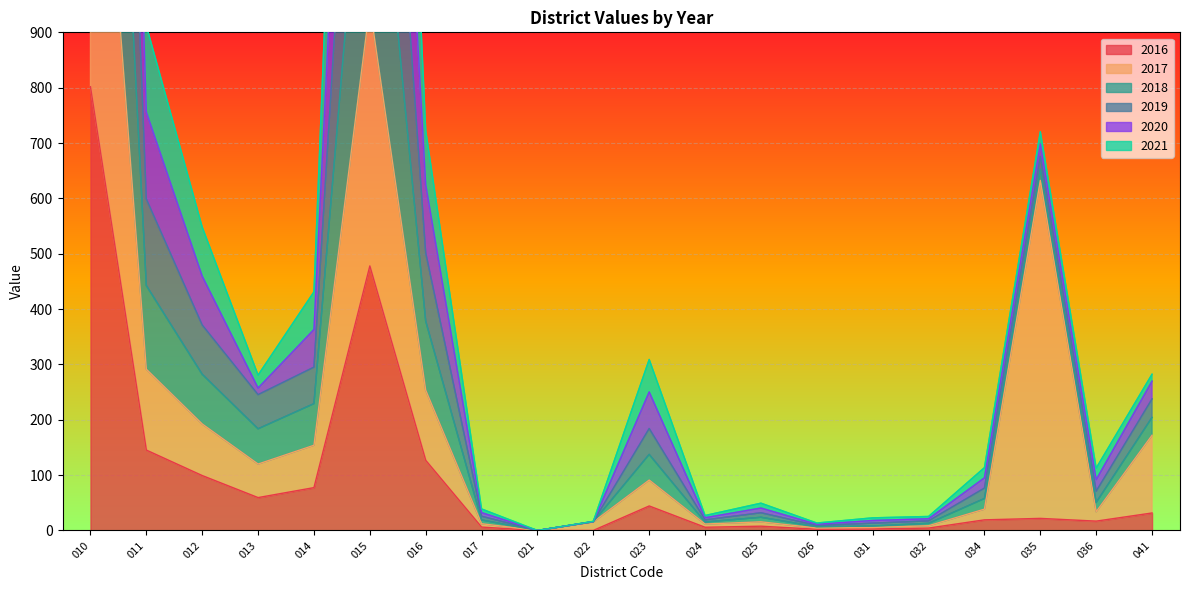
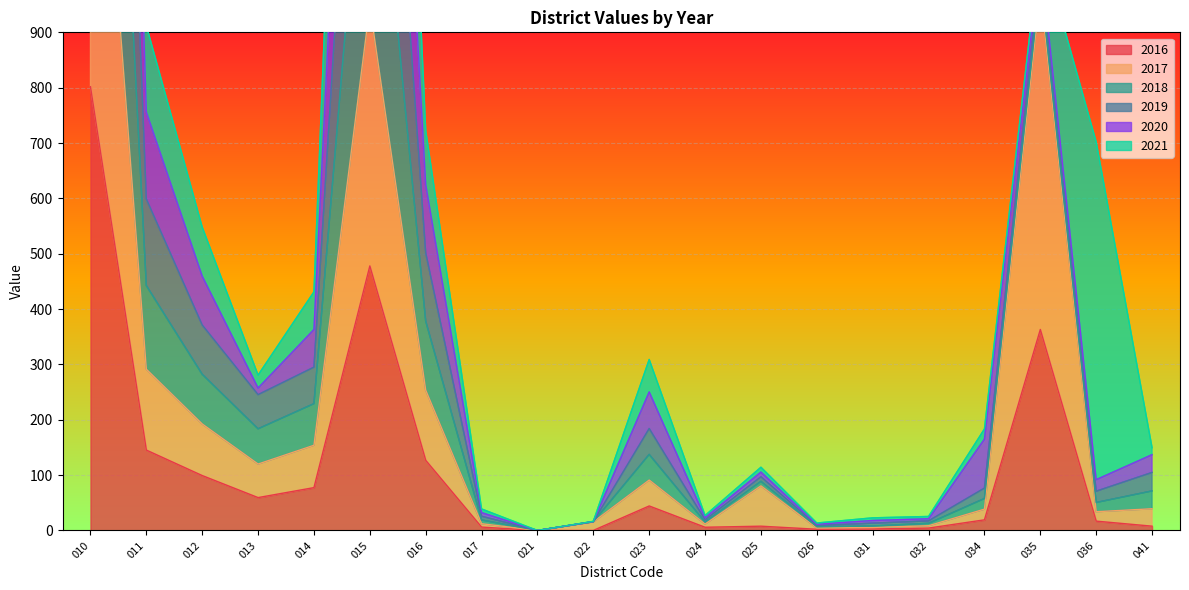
2017, 025: 10 -> 70
2020, 034: 20 -> 90
2016, 035: 20 -> 360
2021, 036: 20 -> 610
2016, 041: 30 -> 10
2017, 041: 140 -> 30
